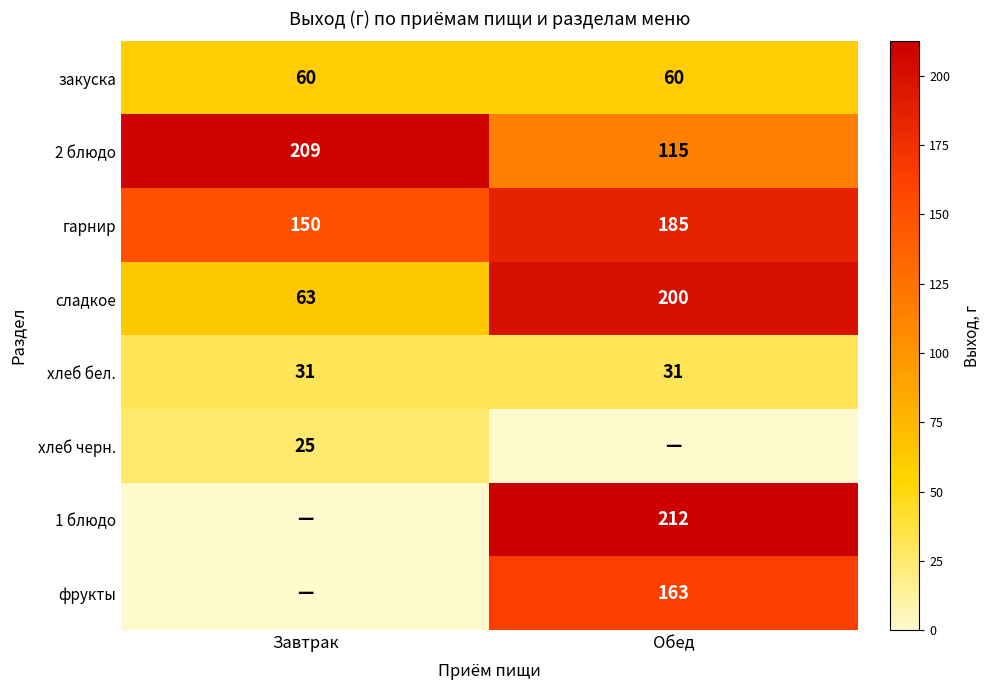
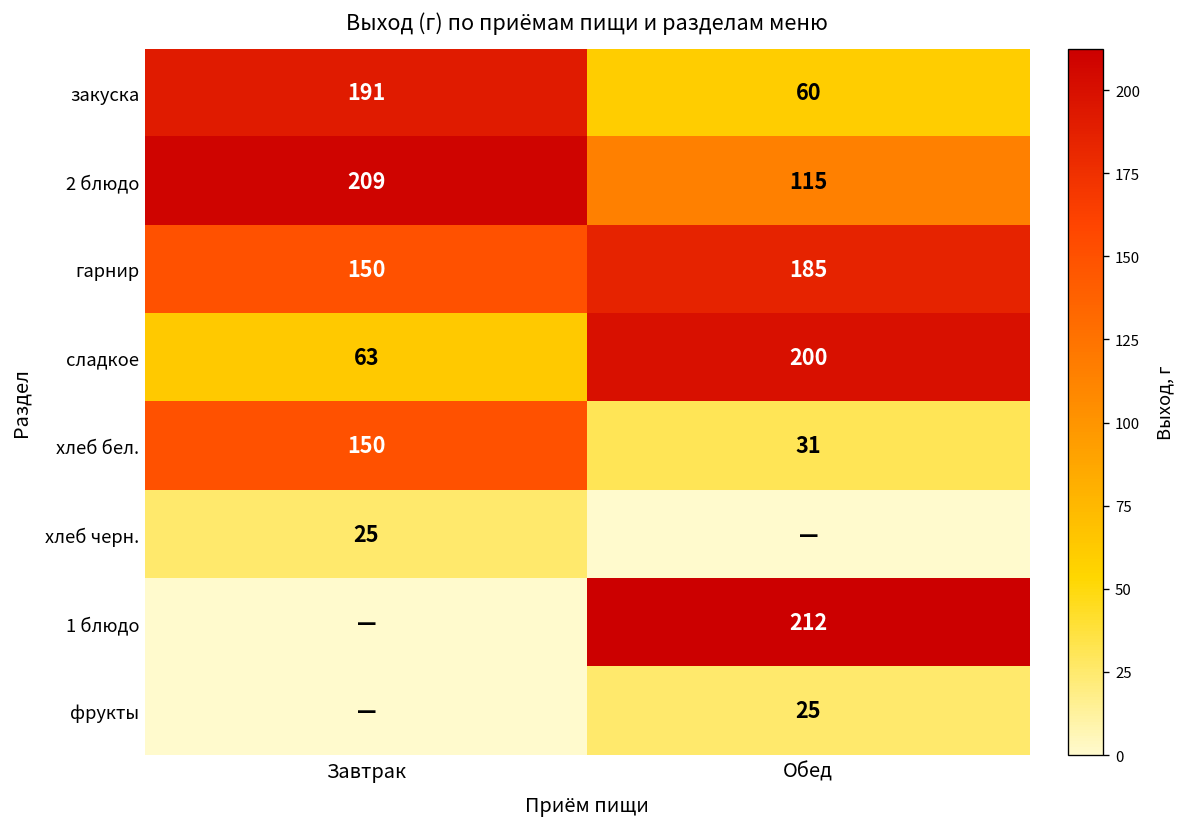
закуска, Завтрак: 60 -> 191
хлеб бел., Завтрак: 31 -> 150
фрукты, Обед: 163 -> 25
